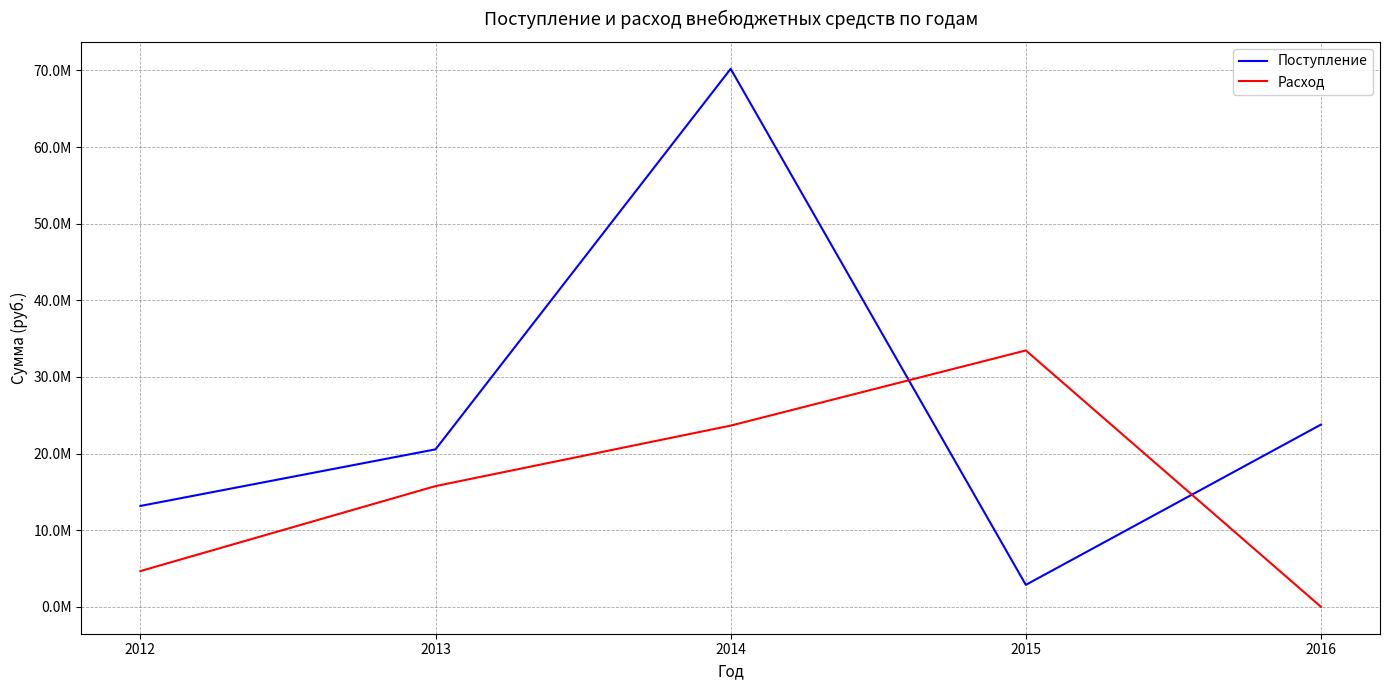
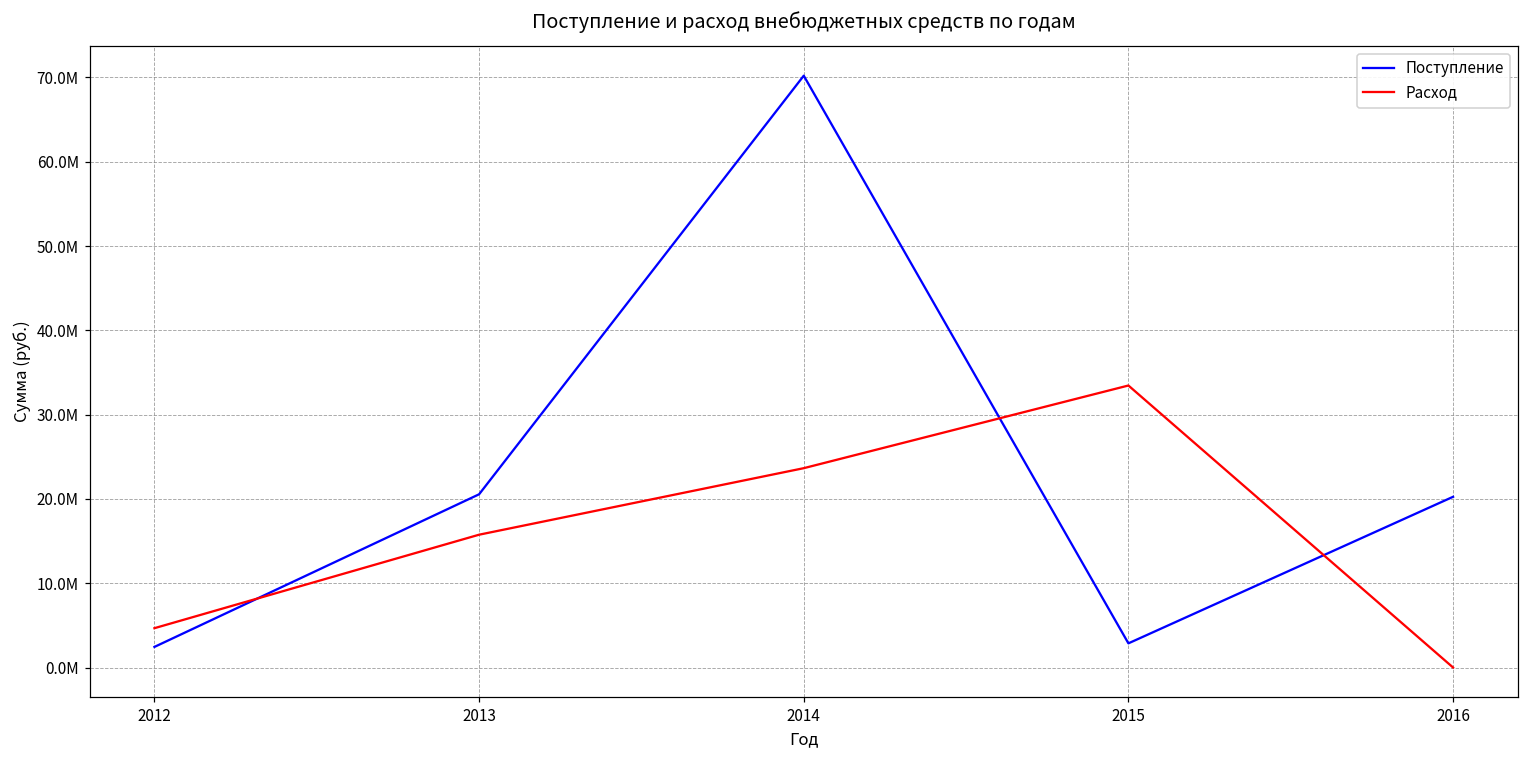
Поступление, 2012: 13000000 -> 2000000
Поступление, 2016: 24000000 -> 20000000
